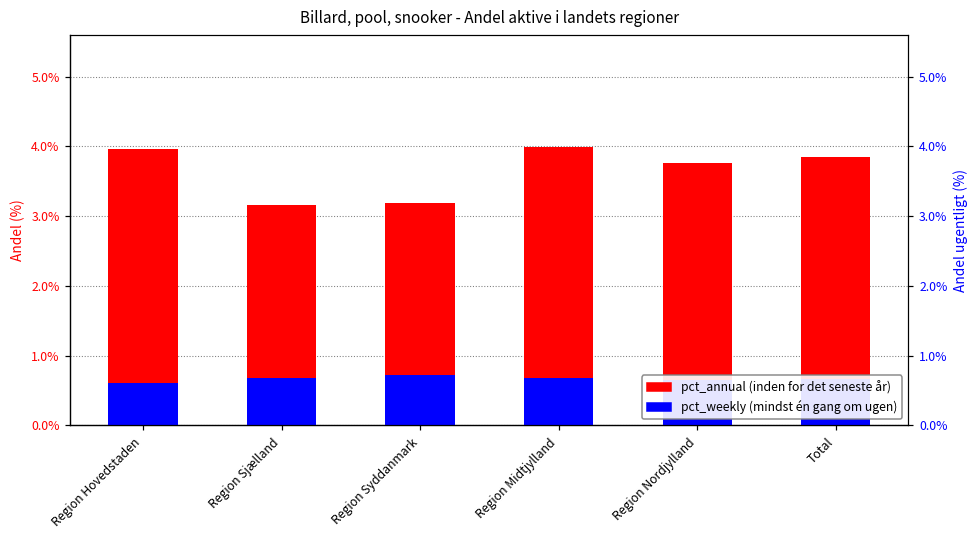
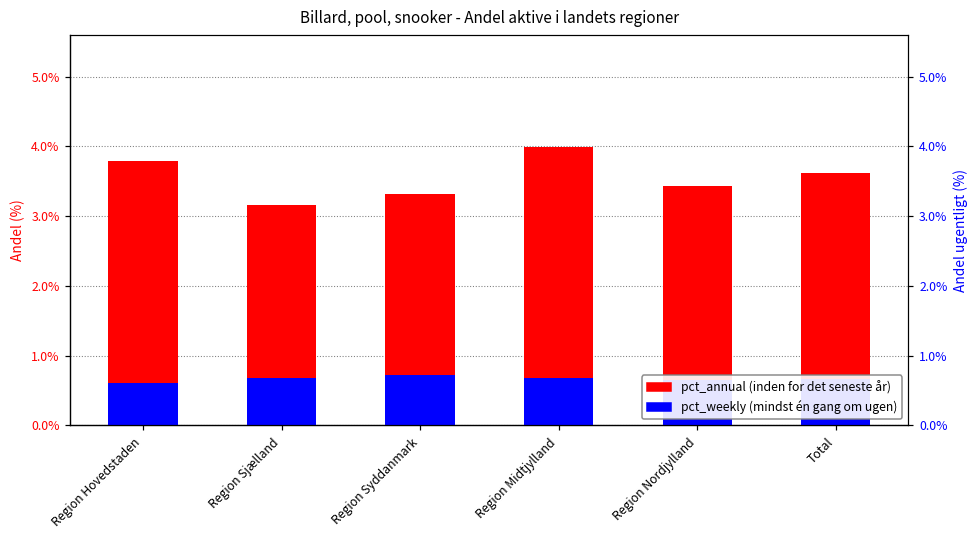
pct_annual (inden for det seneste år), Region Hovedstaden: 4.0% -> 3.8%
pct_annual (inden for det seneste år), Region Syddanmark: 3.2% -> 3.3%
pct_annual (inden for det seneste år), Region Nordjylland: 3.8% -> 3.4%
pct_annual (inden for det seneste år), Total: 3.8% -> 3.6%
